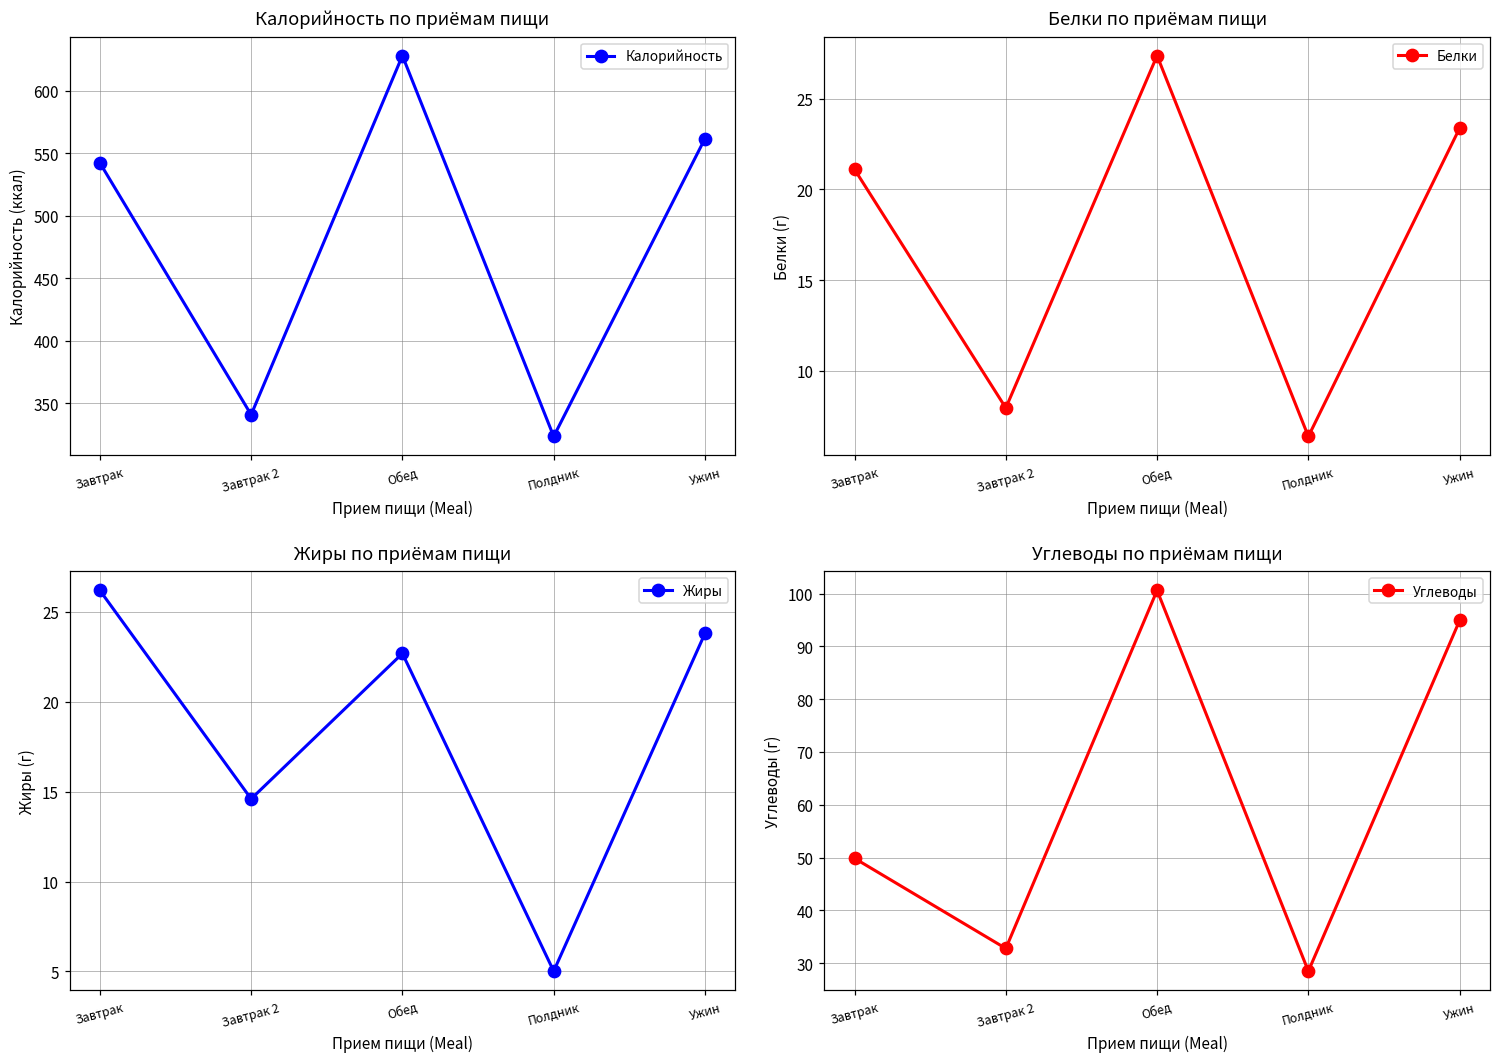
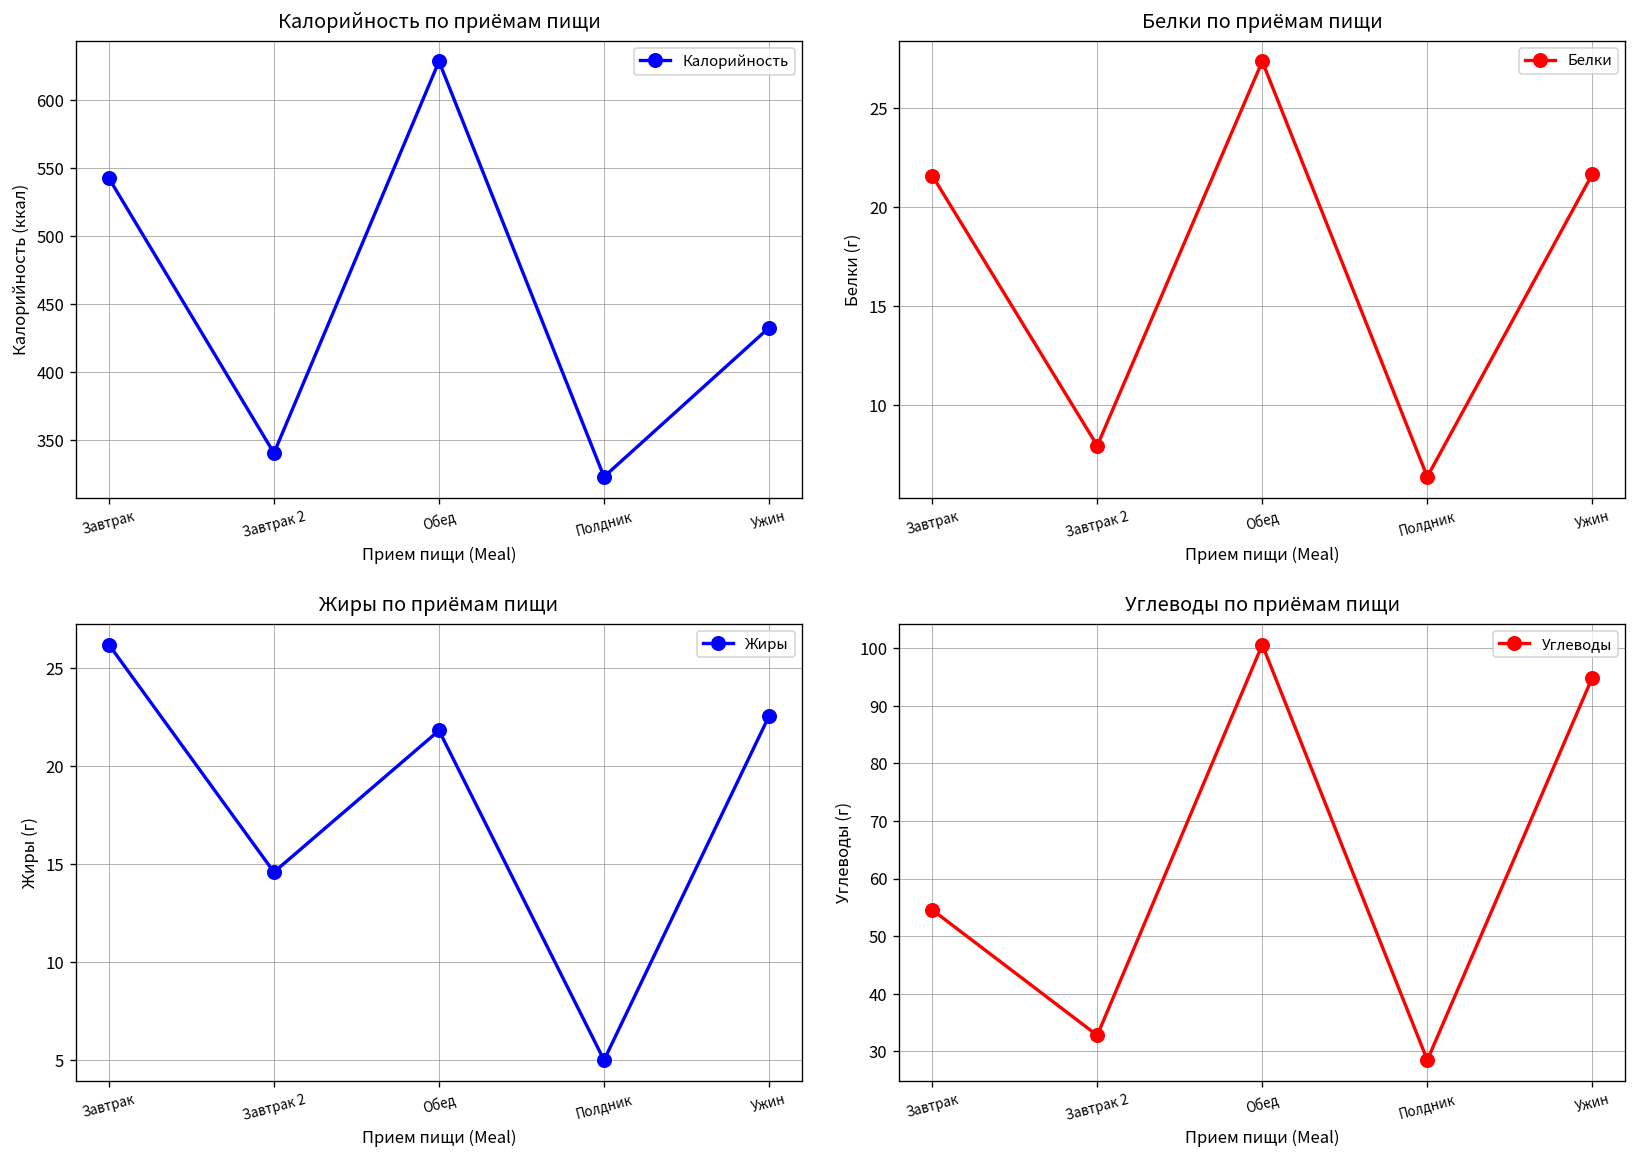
Калорийность по приёмам пищи, Ужин: 562 -> 433
Белки по приёмам пищи, Завтрак: 21.1 -> 21.6
Белки по приёмам пищи, Ужин: 23.4 -> 21.7
Жиры по приёмам пищи, Обед: 22.7 -> 21.8
Жиры по приёмам пищи, Ужин: 23.8 -> 22.6
Углеводы по приёмам пищи, Завтрак: 50 -> 55
